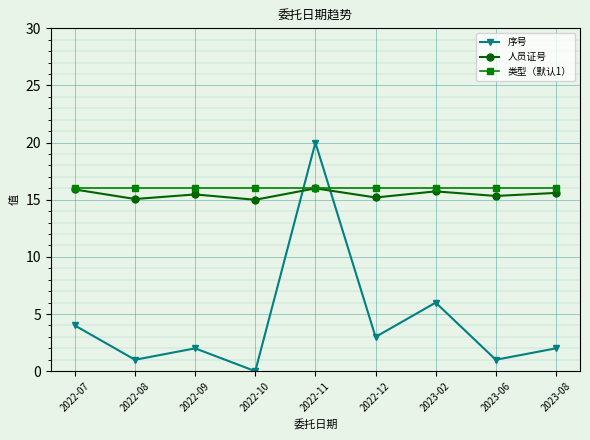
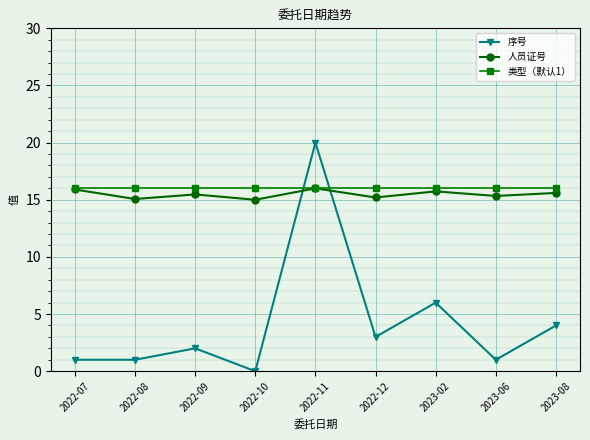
序号, 2022-07: 4 -> 1
序号, 2023-08: 2 -> 4
